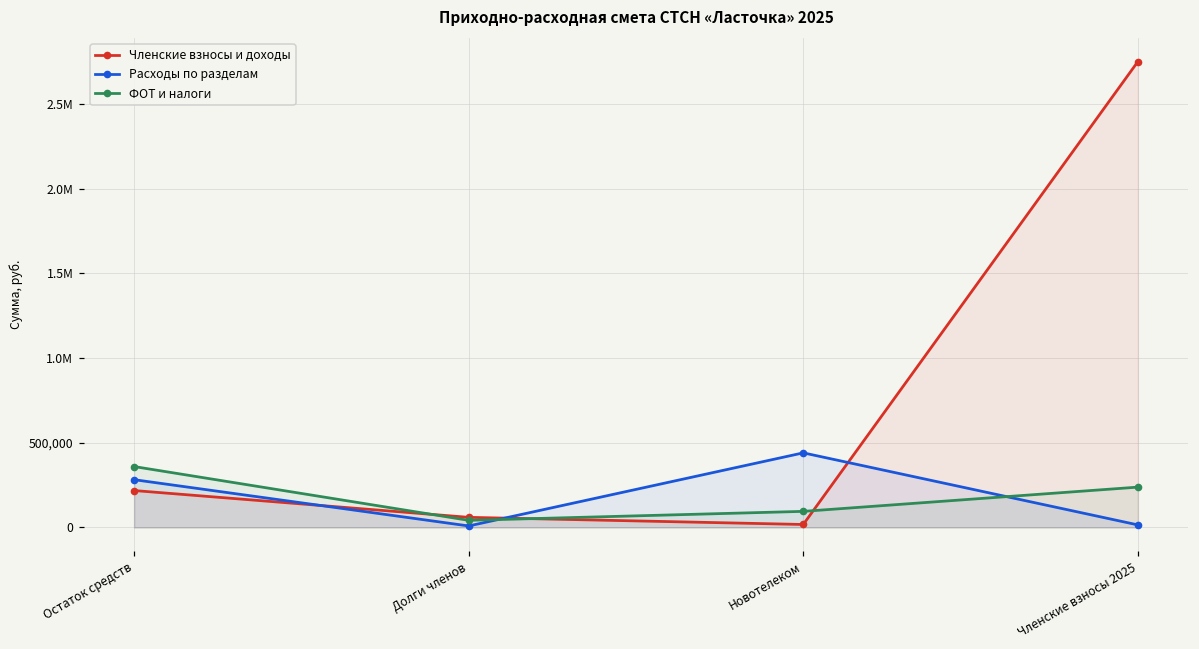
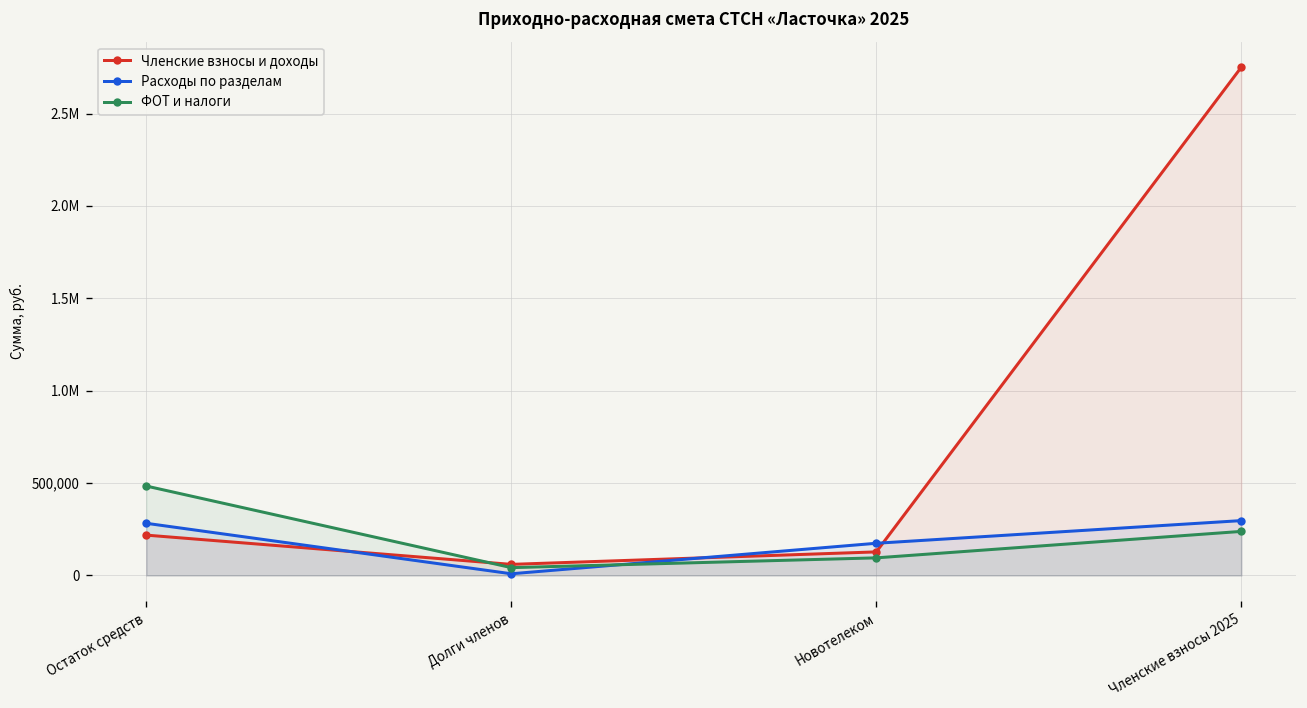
ФОТ и налоги, Остаток средств: 360,000 -> 480,000
Членские взносы и доходы, Новотелеком: 20,000 -> 130,000
Расходы по разделам, Новотелеком: 440,000 -> 170,000
Расходы по разделам, Членские взносы 2025: 20,000 -> 300,000
